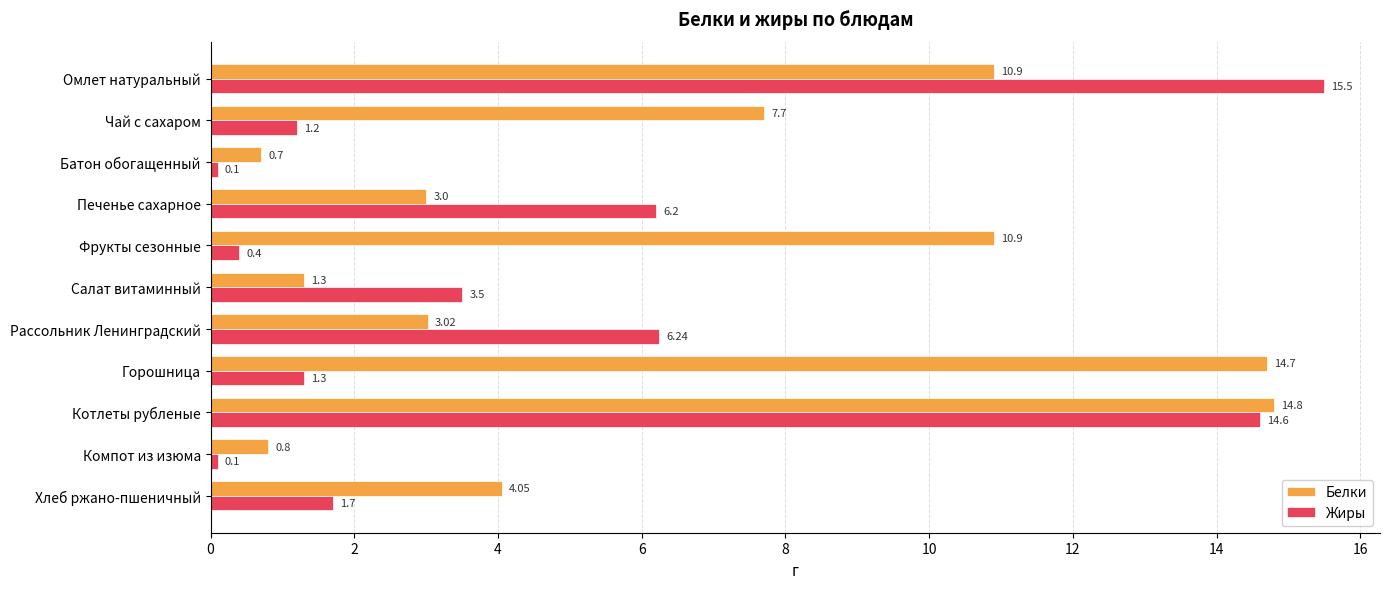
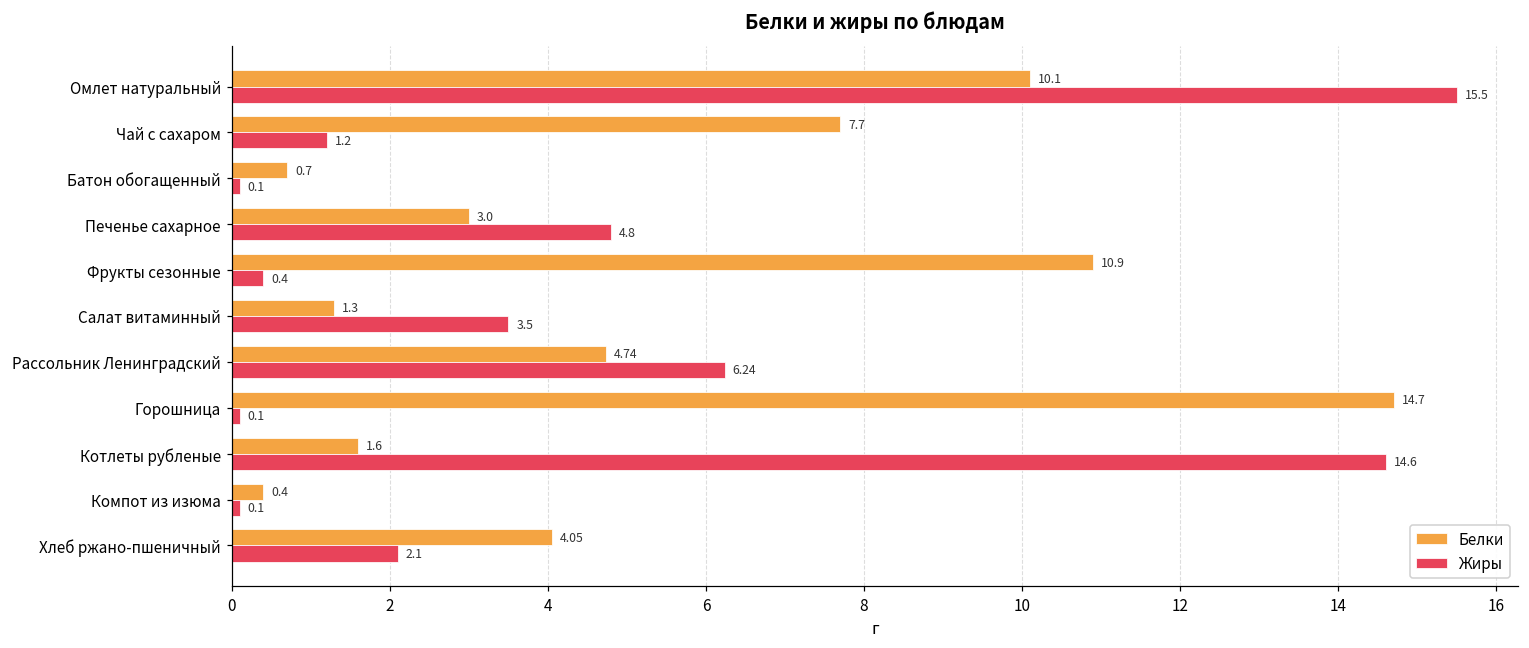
Белки, Омлет натуральный: 10.9 -> 10.1
Жиры, Печенье сахарное: 6.2 -> 4.8
Белки, Рассольник Ленинградский: 3.02 -> 4.74
Жиры, Горошница: 1.3 -> 0.1
Белки, Котлеты рубленые: 14.8 -> 1.6
Белки, Компот из изюма: 0.8 -> 0.4
Жиры, Хлеб ржано-пшеничный: 1.7 -> 2.1
